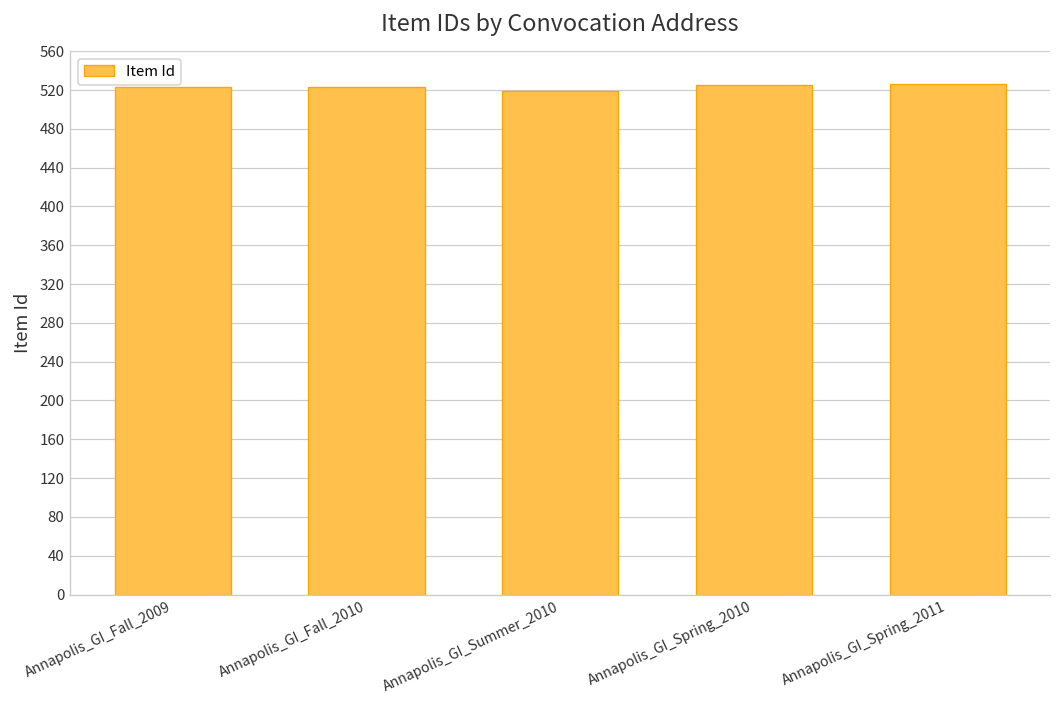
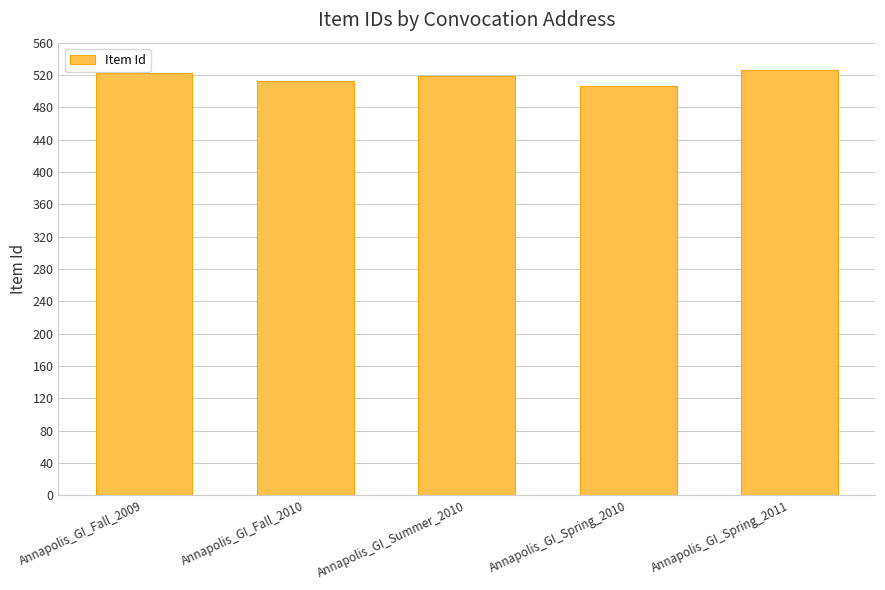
Annapolis_GI_Fall_2010: 520 -> 510
Annapolis_GI_Spring_2010: 530 -> 510
